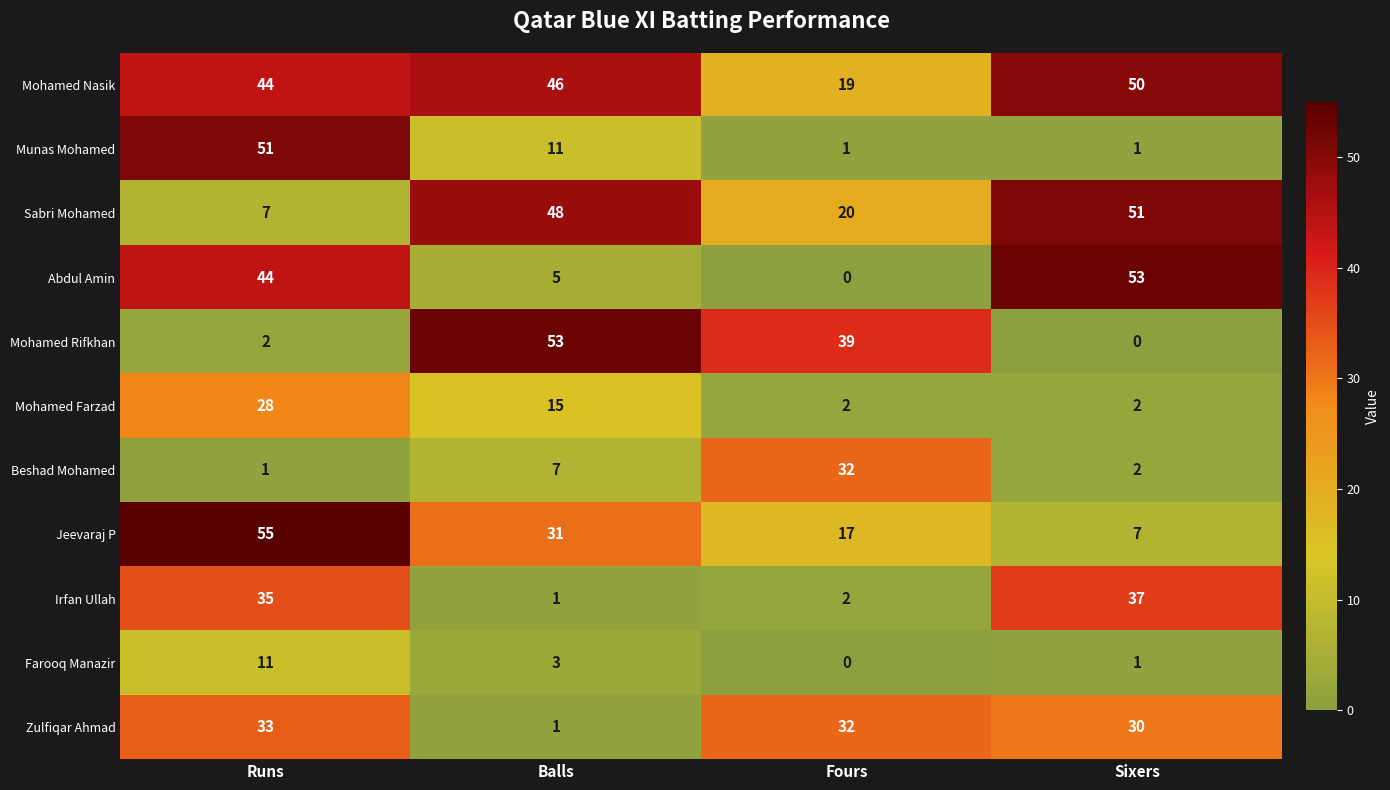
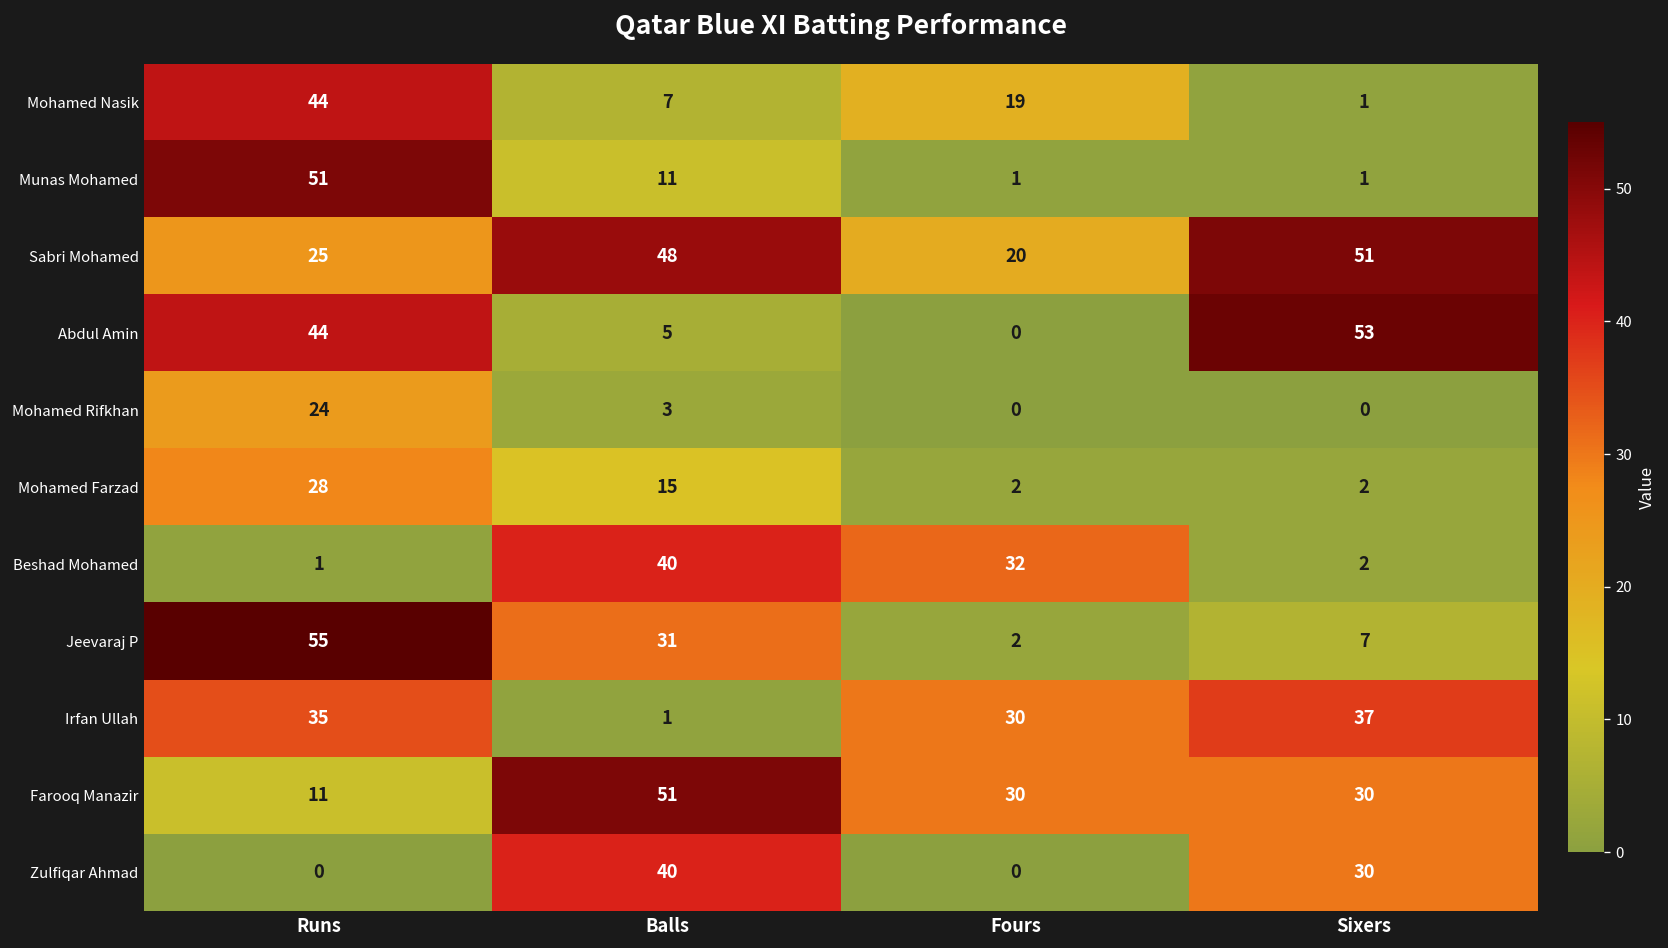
Mohamed Nasik, Balls: 46 -> 7
Mohamed Nasik, Sixers: 50 -> 1
Sabri Mohamed, Runs: 7 -> 25
Mohamed Rifkhan, Runs: 2 -> 24
Mohamed Rifkhan, Balls: 53 -> 3
Mohamed Rifkhan, Fours: 39 -> 0
Beshad Mohamed, Balls: 7 -> 40
Jeevaraj P, Fours: 17 -> 2
Irfan Ullah, Fours: 2 -> 30
Farooq Manazir, Balls: 3 -> 51
Farooq Manazir, Fours: 0 -> 30
Farooq Manazir, Sixers: 1 -> 30
Zulfiqar Ahmad, Runs: 33 -> 0
Zulfiqar Ahmad, Balls: 1 -> 40
Zulfiqar Ahmad, Fours: 32 -> 0
